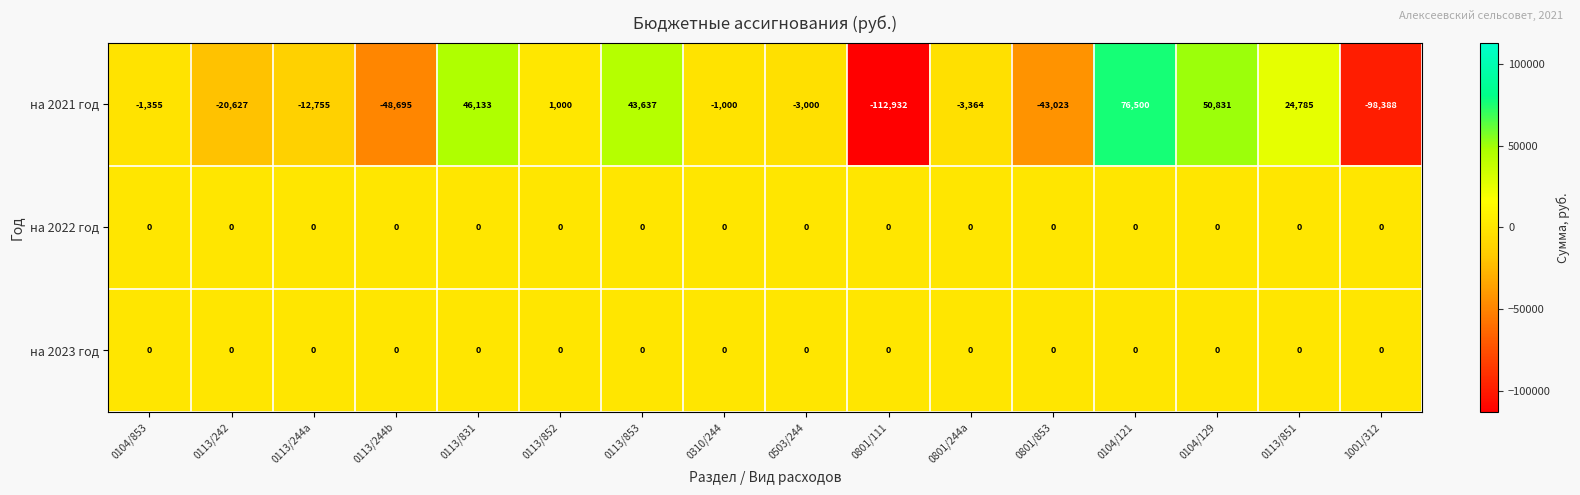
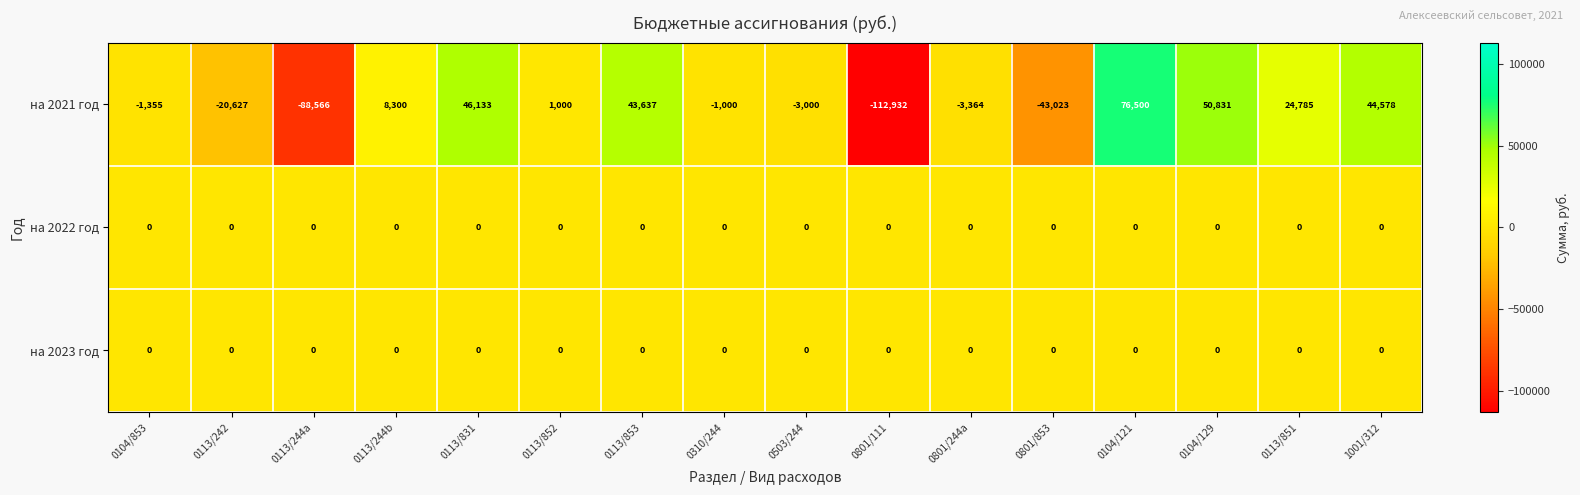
на 2021 год, 0113/244a: -12,755 -> -88,566
на 2021 год, 0113/244b: -48,695 -> 8,300
на 2021 год, 1001/312: -98,388 -> 44,578
